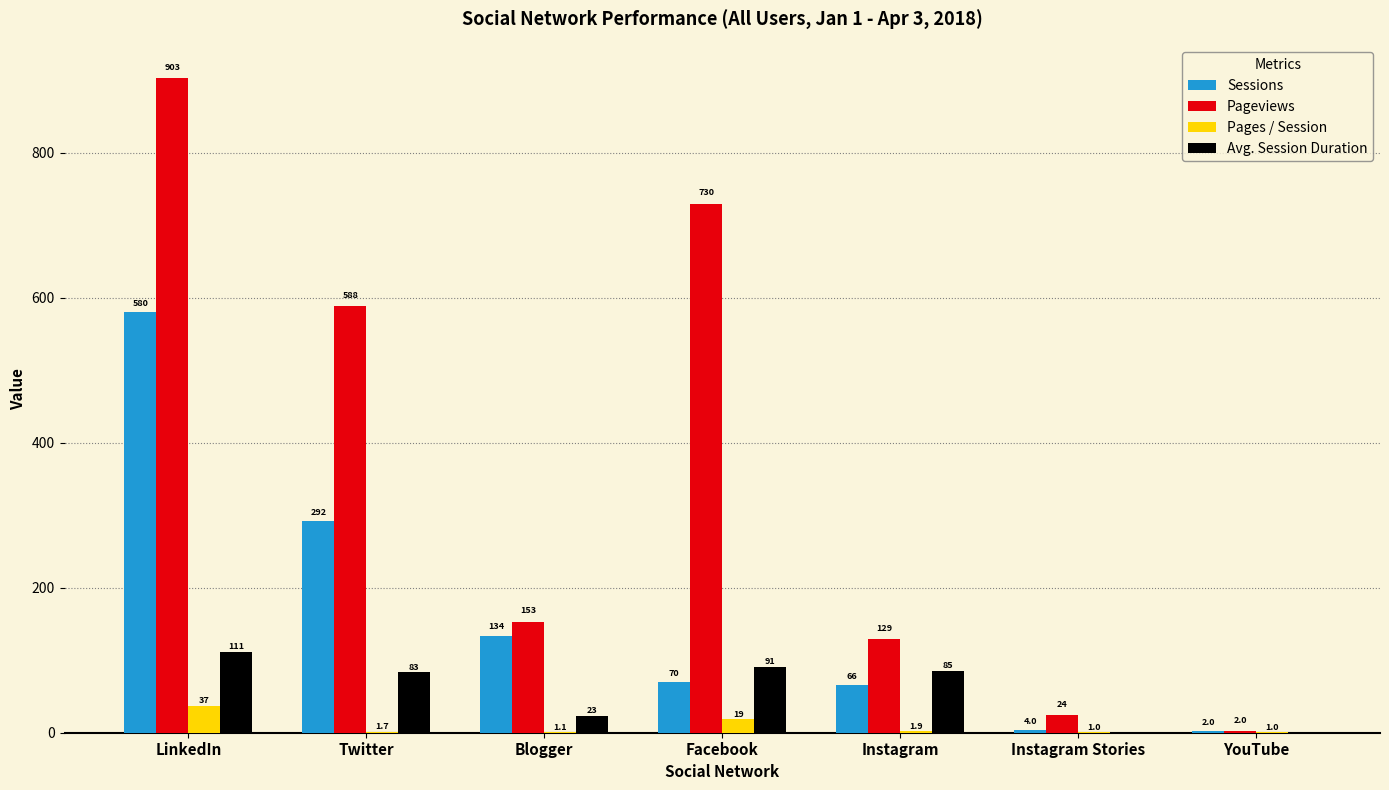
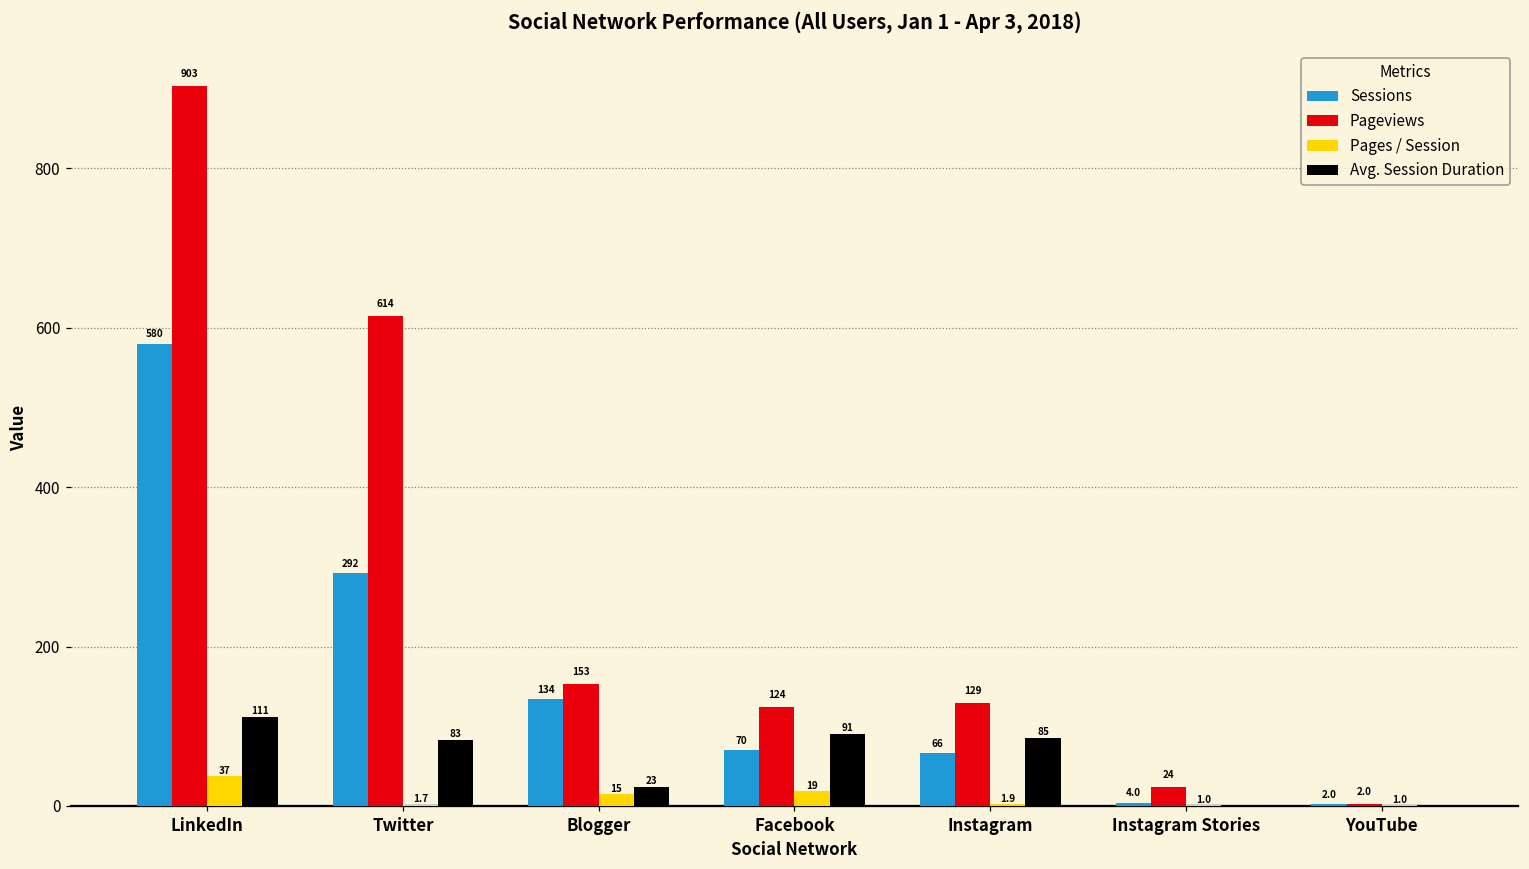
Pageviews, Twitter: 588 -> 614
Pages / Session, Blogger: 1.1 -> 15
Pageviews, Facebook: 730 -> 124
